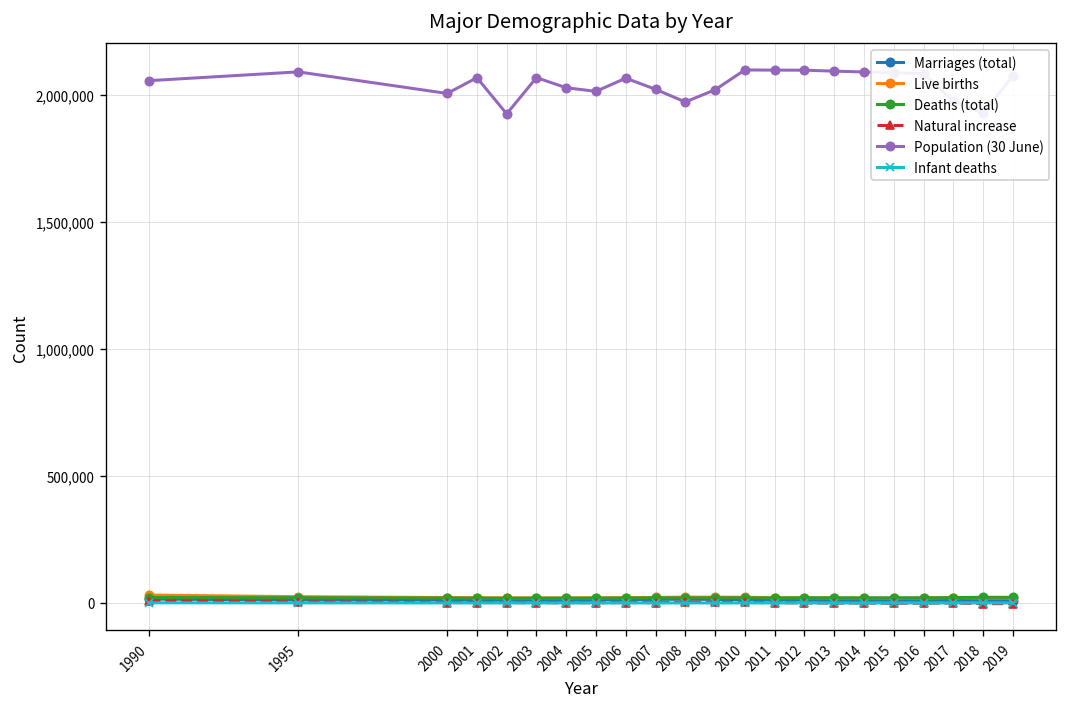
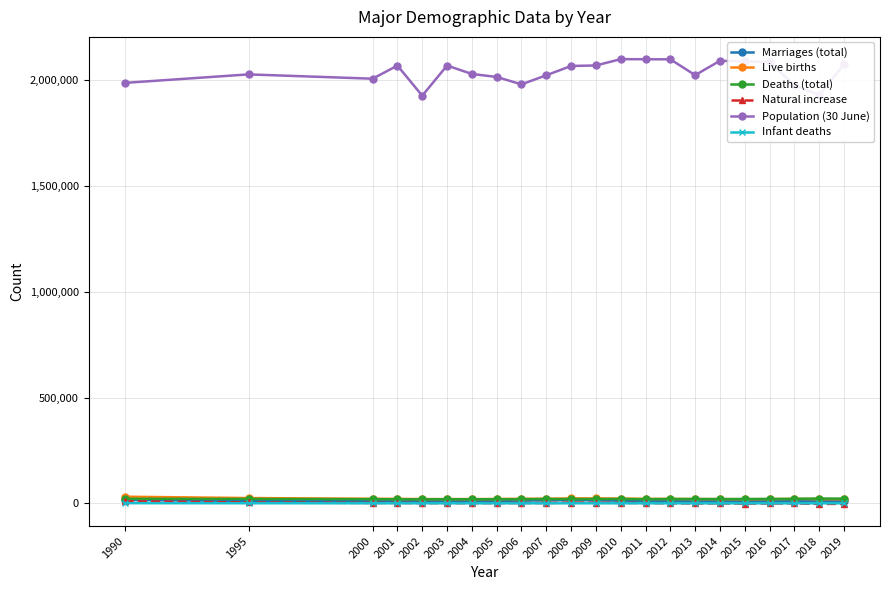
Population (30 June), 1990: 2,060,000 -> 1,990,000
Population (30 June), 1995: 2,090,000 -> 2,030,000
Population (30 June), 2006: 2,070,000 -> 1,980,000
Population (30 June), 2008: 1,970,000 -> 2,070,000
Population (30 June), 2009: 2,020,000 -> 2,070,000
Population (30 June), 2013: 2,090,000 -> 2,020,000
